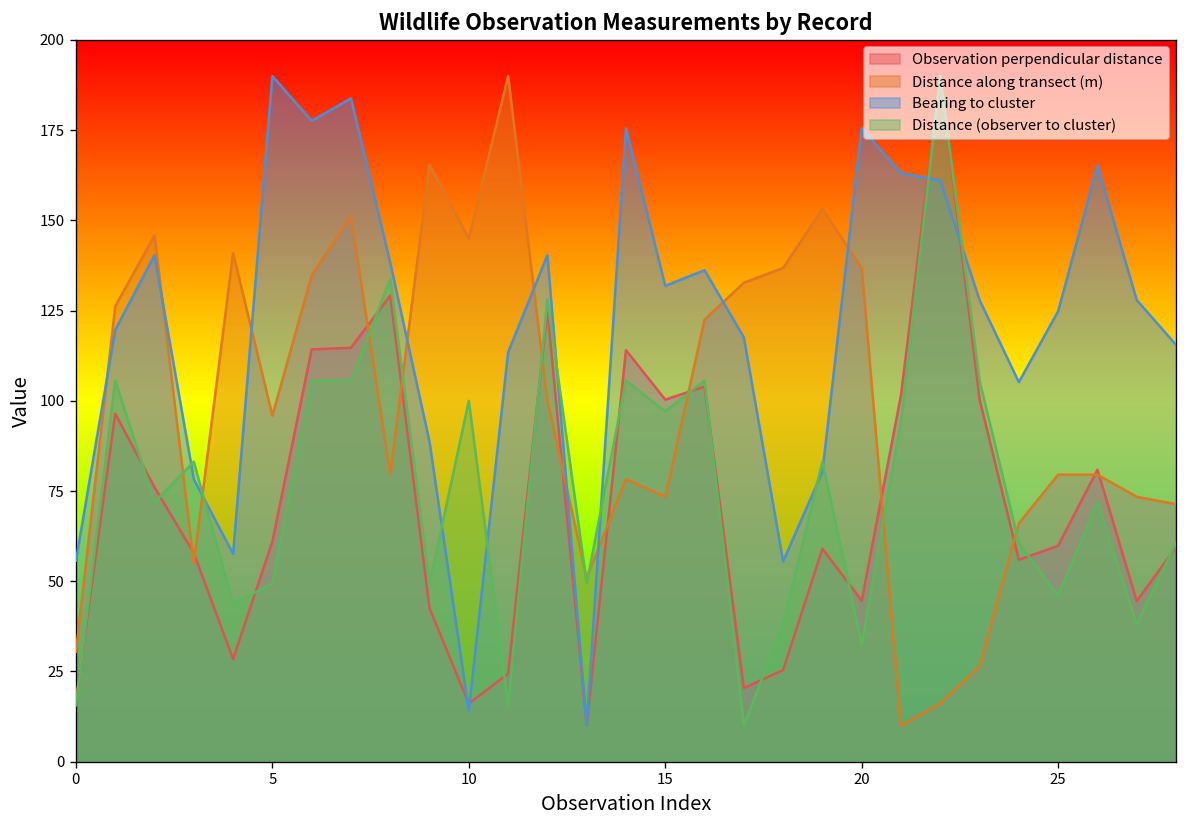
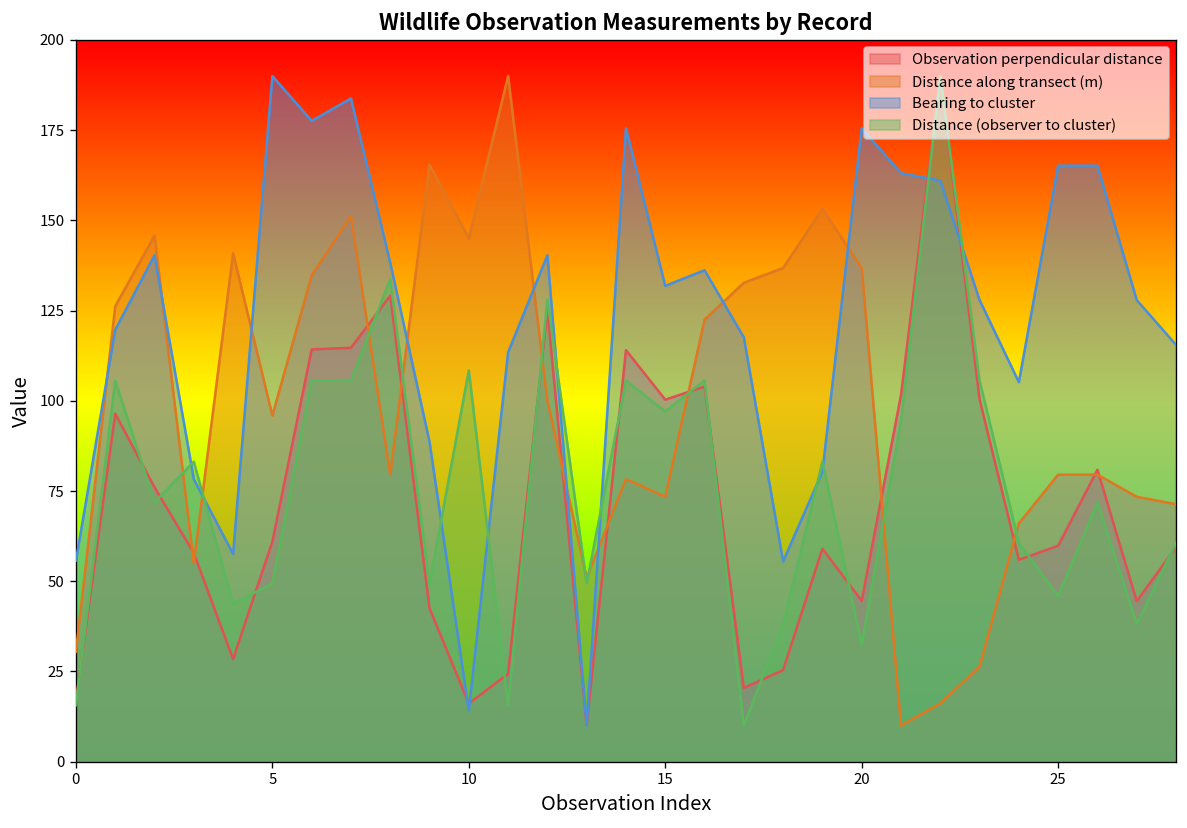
Distance (observer to cluster), 10: 100 -> 108
Bearing to cluster, 25: 125 -> 165
